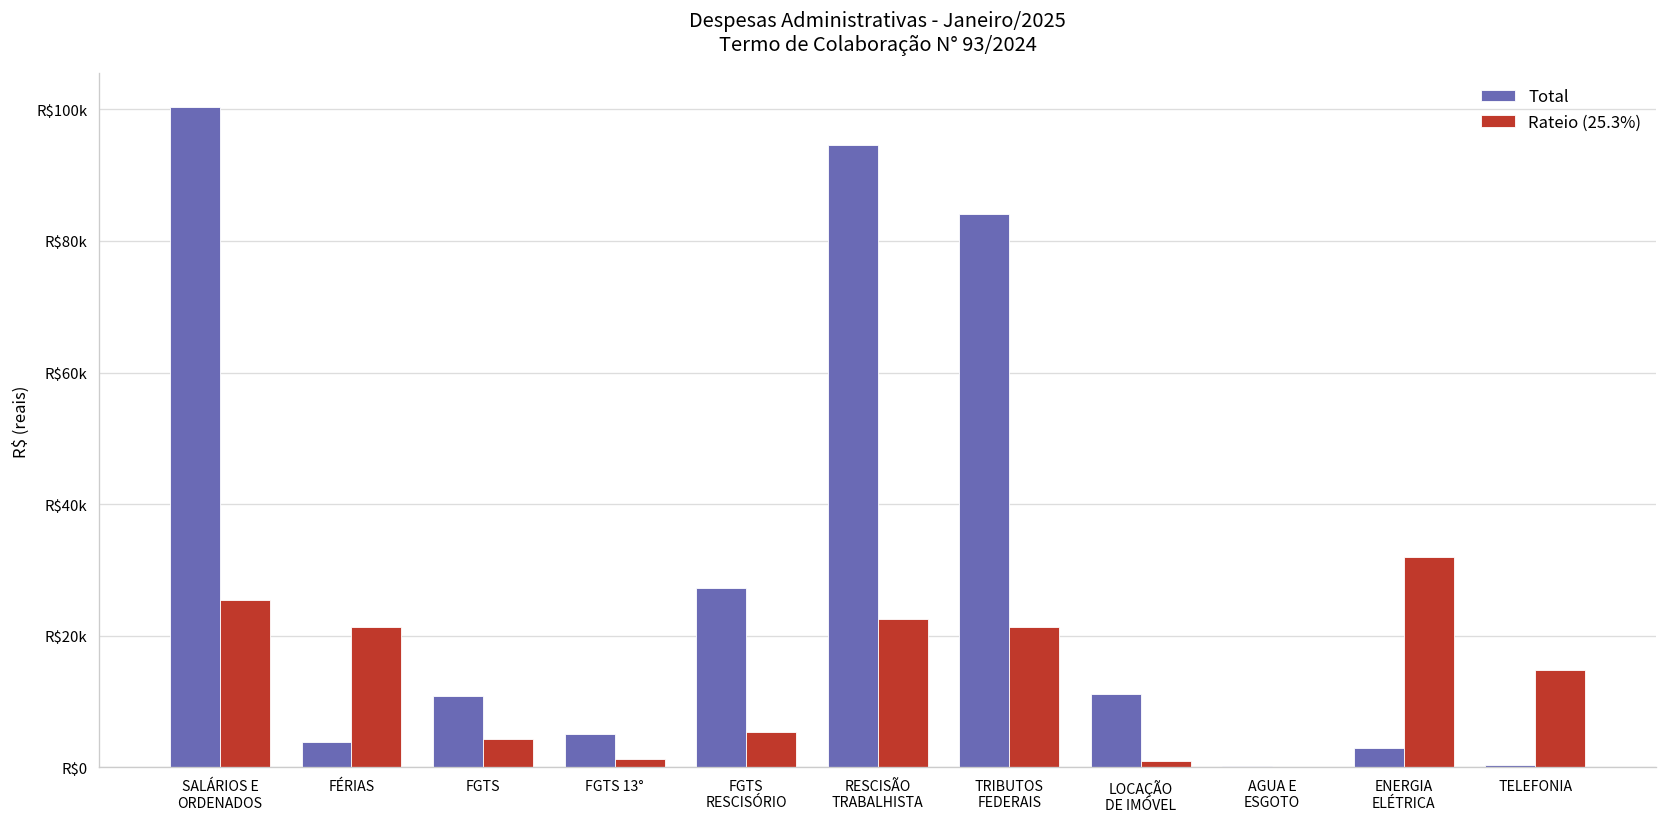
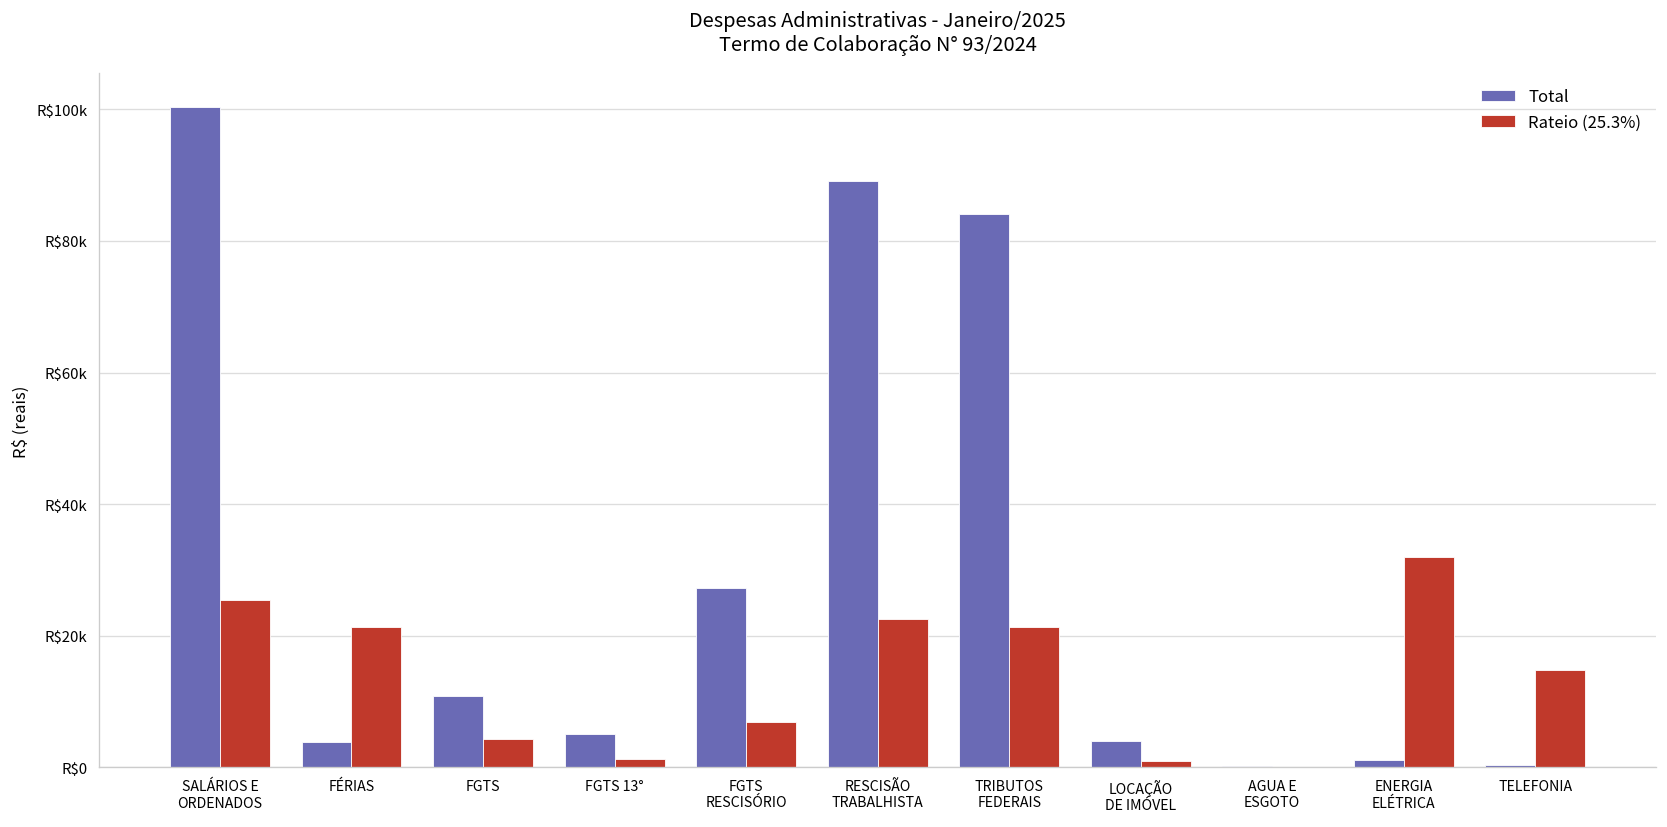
Rateio (25.3%), FGTS RESCISÓRIO: R$5000 -> R$7000
Total, RESCISÃO TRABALHISTA: R$95000 -> R$89000
Total, LOCAÇÃO DE IMÓVEL: R$11000 -> R$4000
Total, ENERGIA ELÉTRICA: R$3000 -> R$1000
